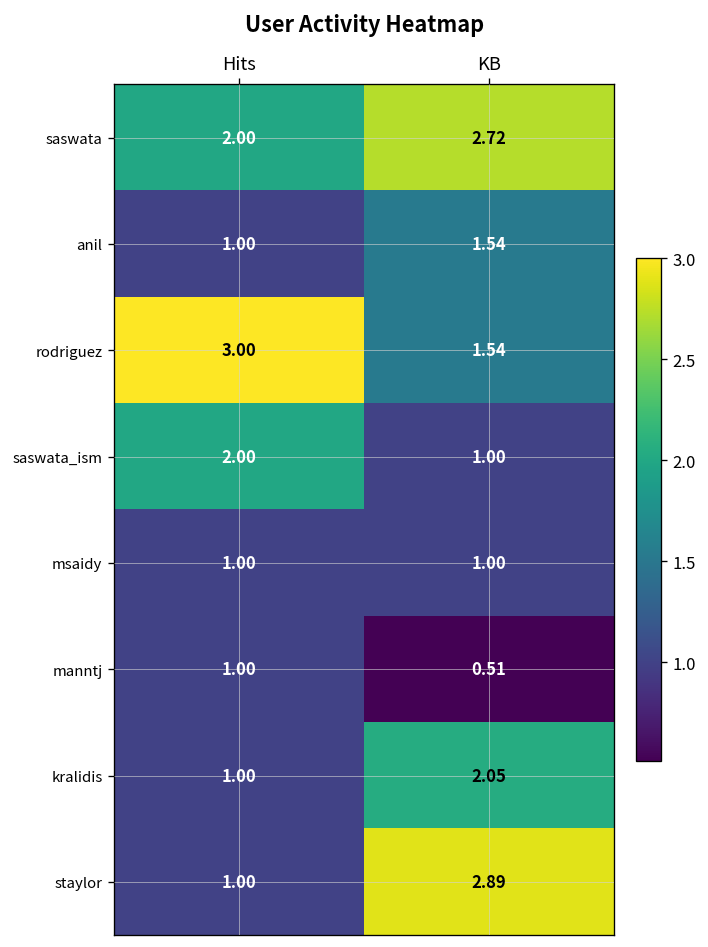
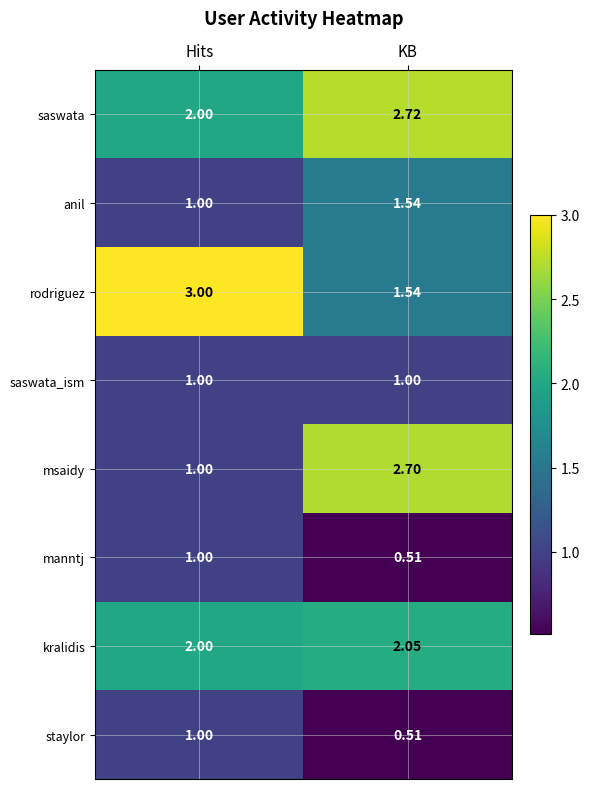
saswata_ism, Hits: 2.00 -> 1.00
msaidy, KB: 1.00 -> 2.70
kralidis, Hits: 1.00 -> 2.00
staylor, KB: 2.89 -> 0.51
